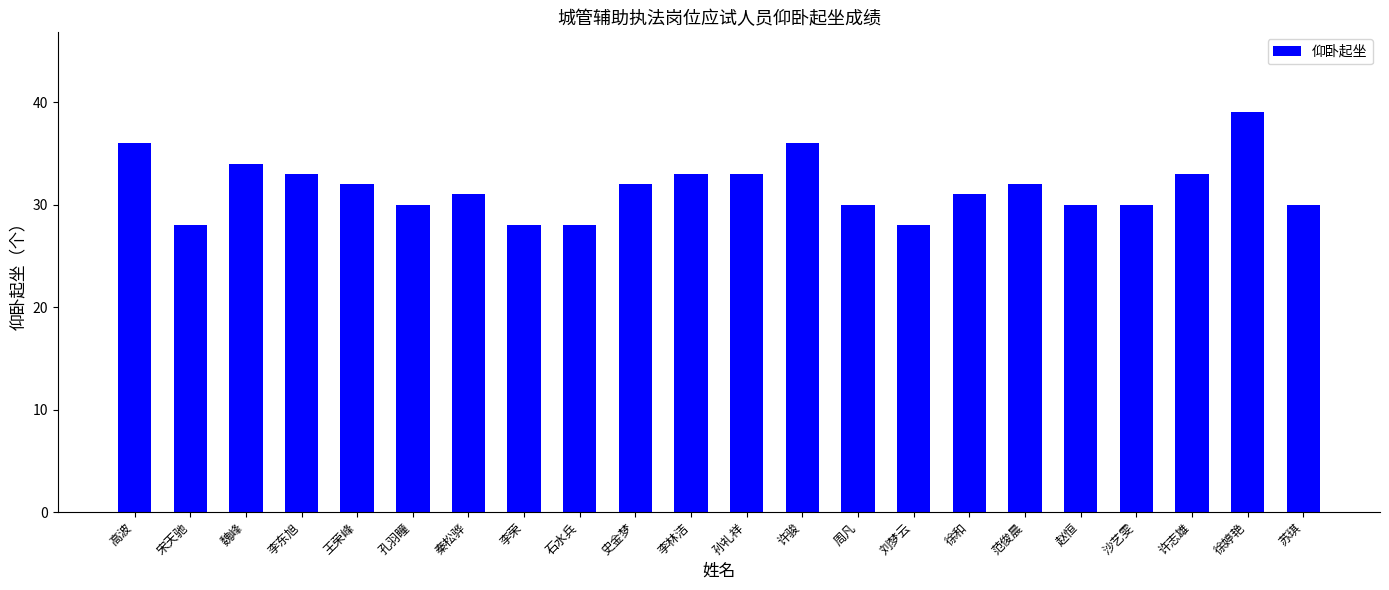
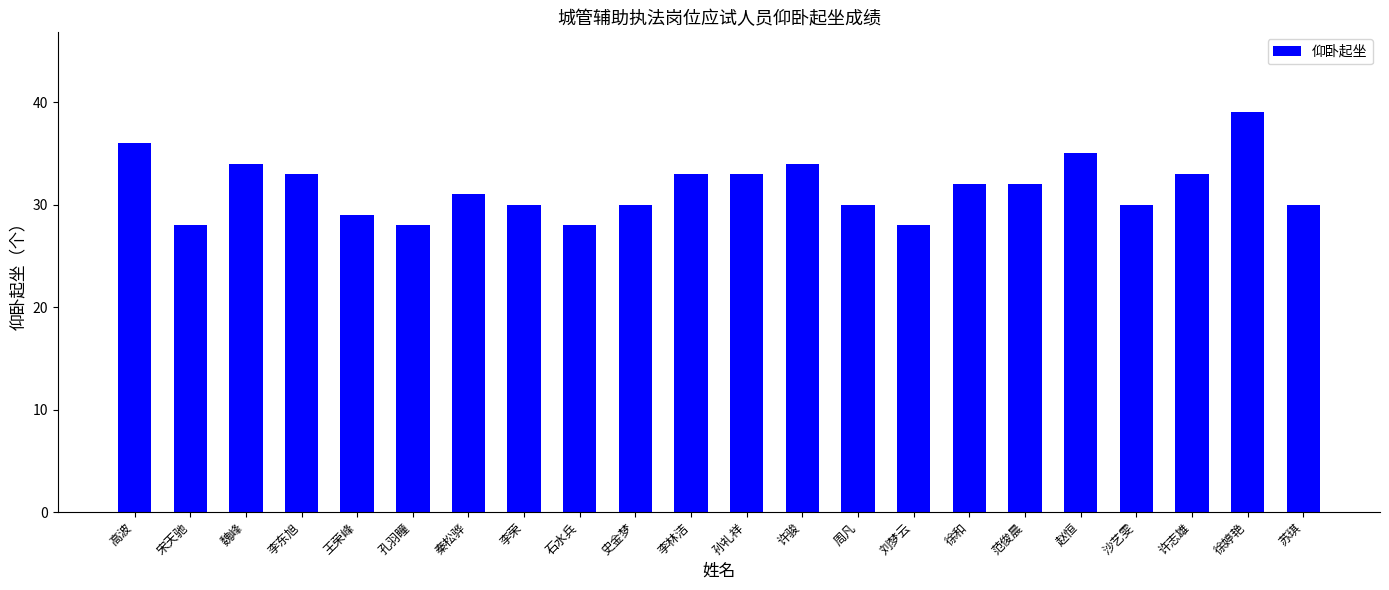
王荣峰: 32 -> 29
孔羽瞳: 30 -> 28
李荣: 28 -> 30
史金梦: 32 -> 30
许骏: 36 -> 34
徐和: 31 -> 32
赵恒: 30 -> 35
